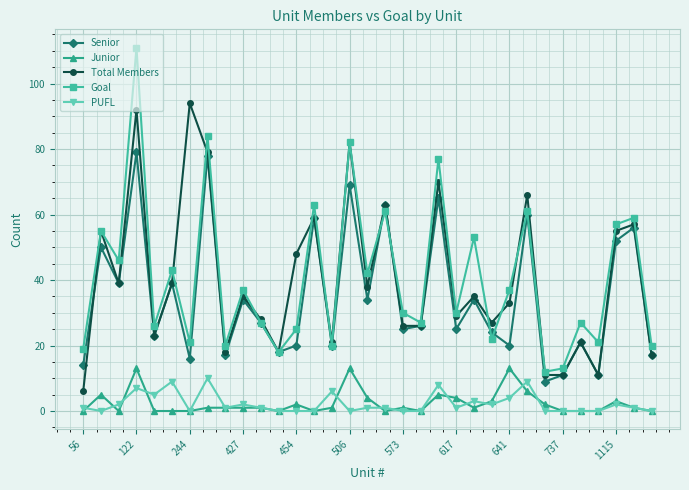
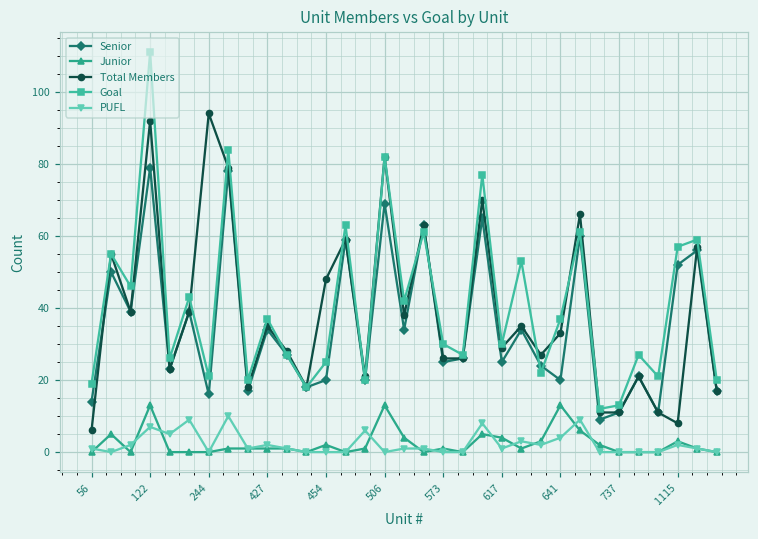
Total Members, 1115: 55 -> 8
